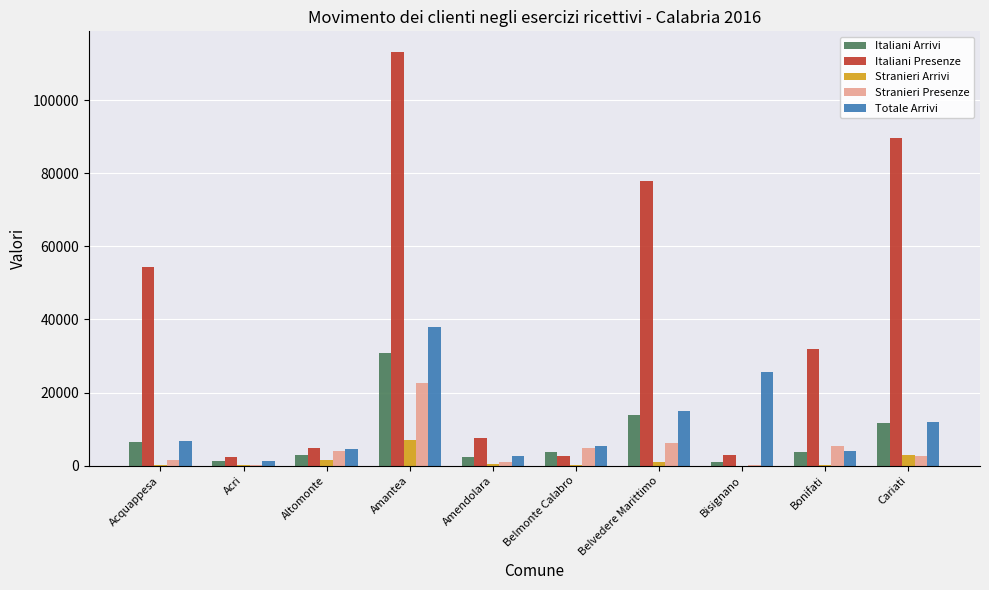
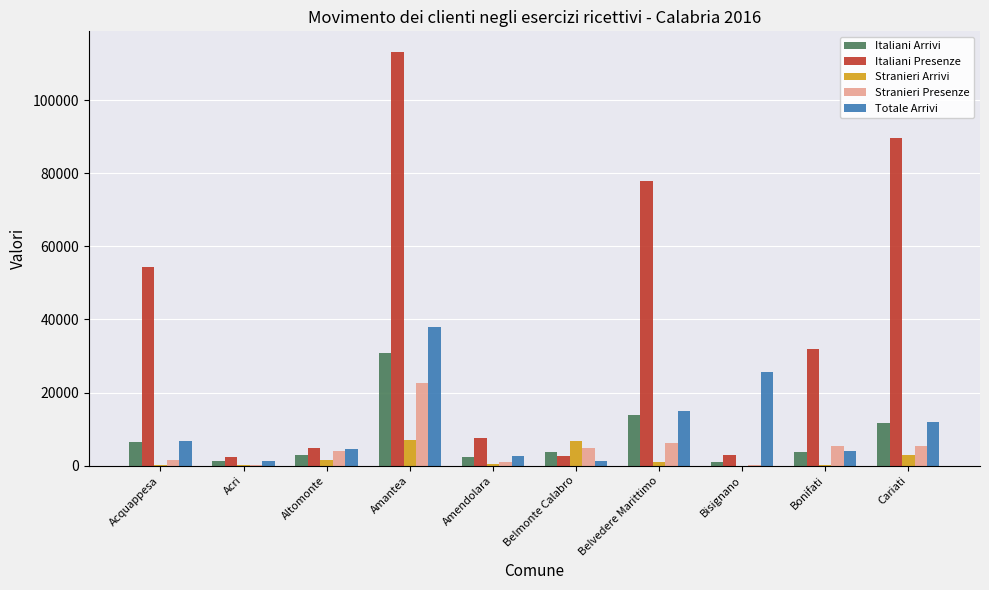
Stranieri Arrivi, Belmonte Calabro: 0 -> 7000
Totale Arrivi, Belmonte Calabro: 5000 -> 1000
Stranieri Presenze, Cariati: 3000 -> 6000
